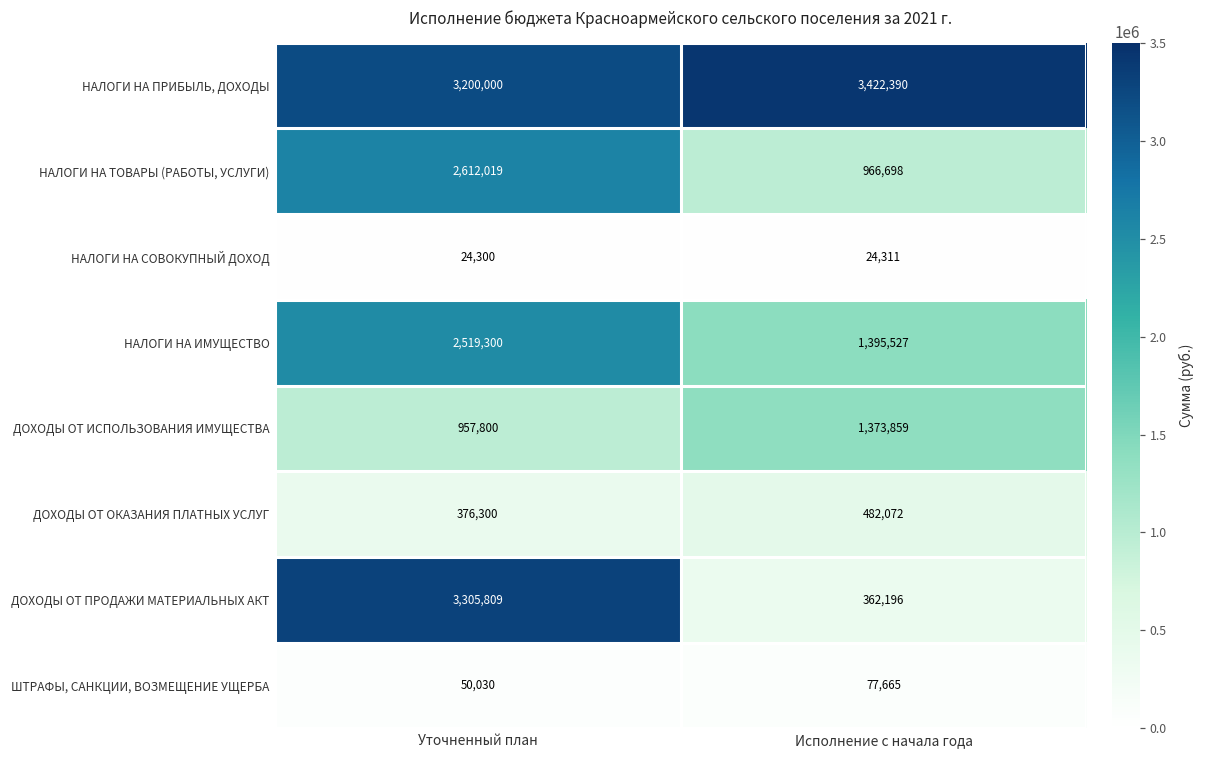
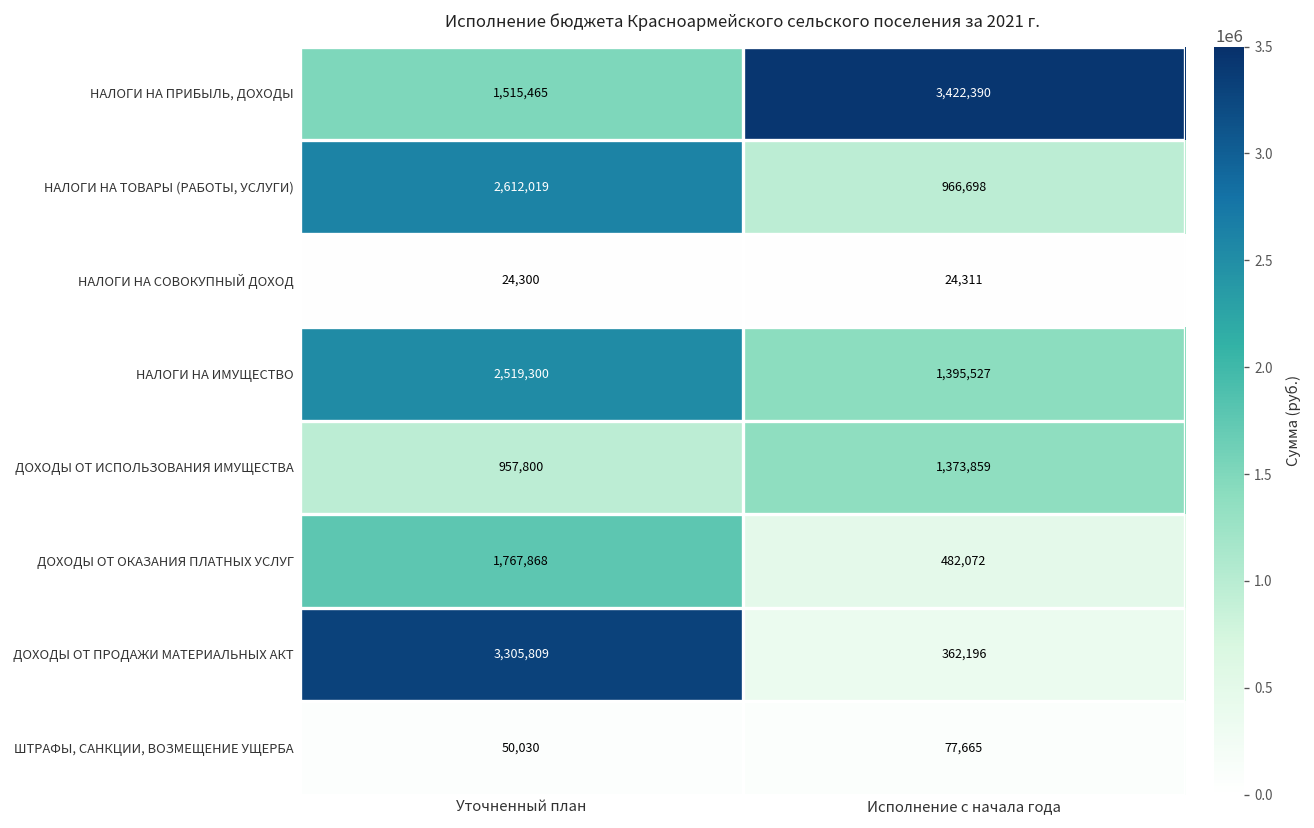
НАЛОГИ НА ПРИБЫЛЬ, ДОХОДЫ, Уточненный план: 3,200,000 -> 1,515,465
ДОХОДЫ ОТ ОКАЗАНИЯ ПЛАТНЫХ УСЛУГ, Уточненный план: 376,300 -> 1,767,868
